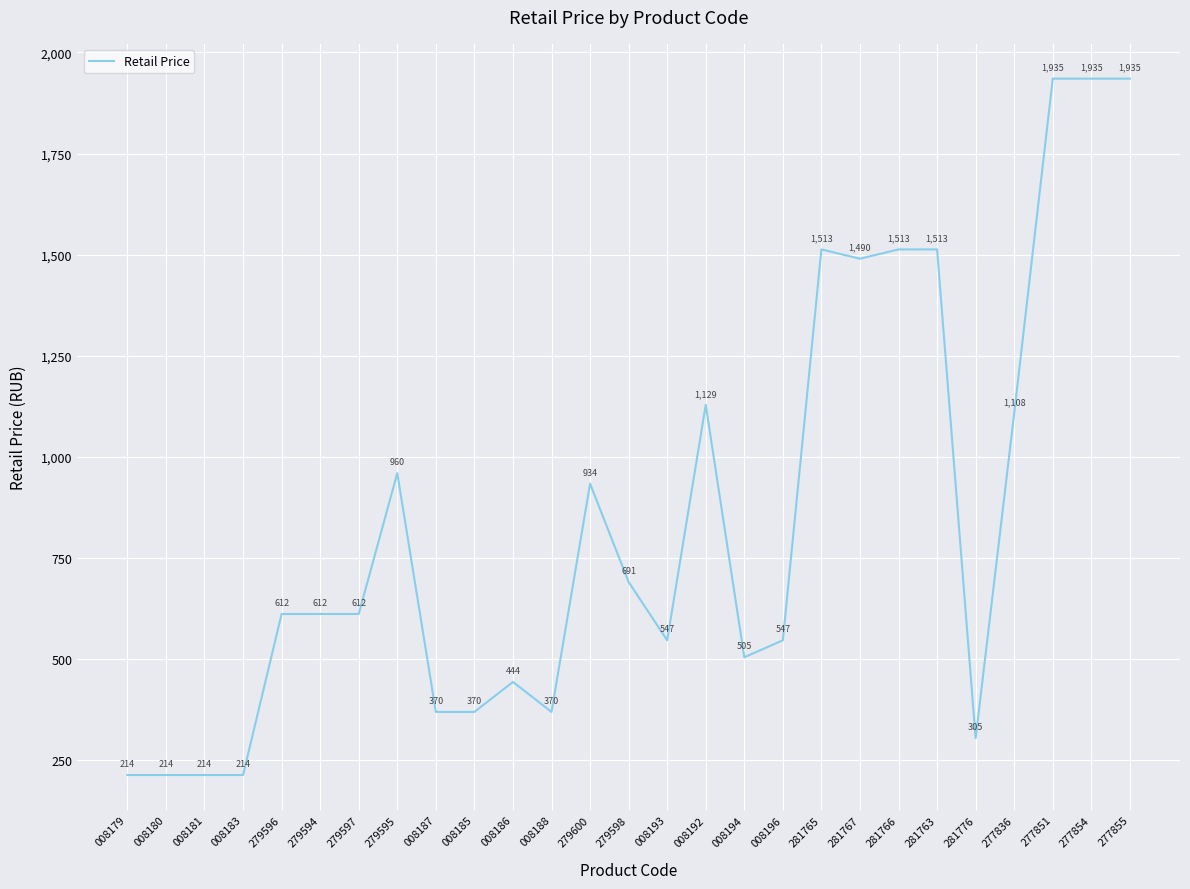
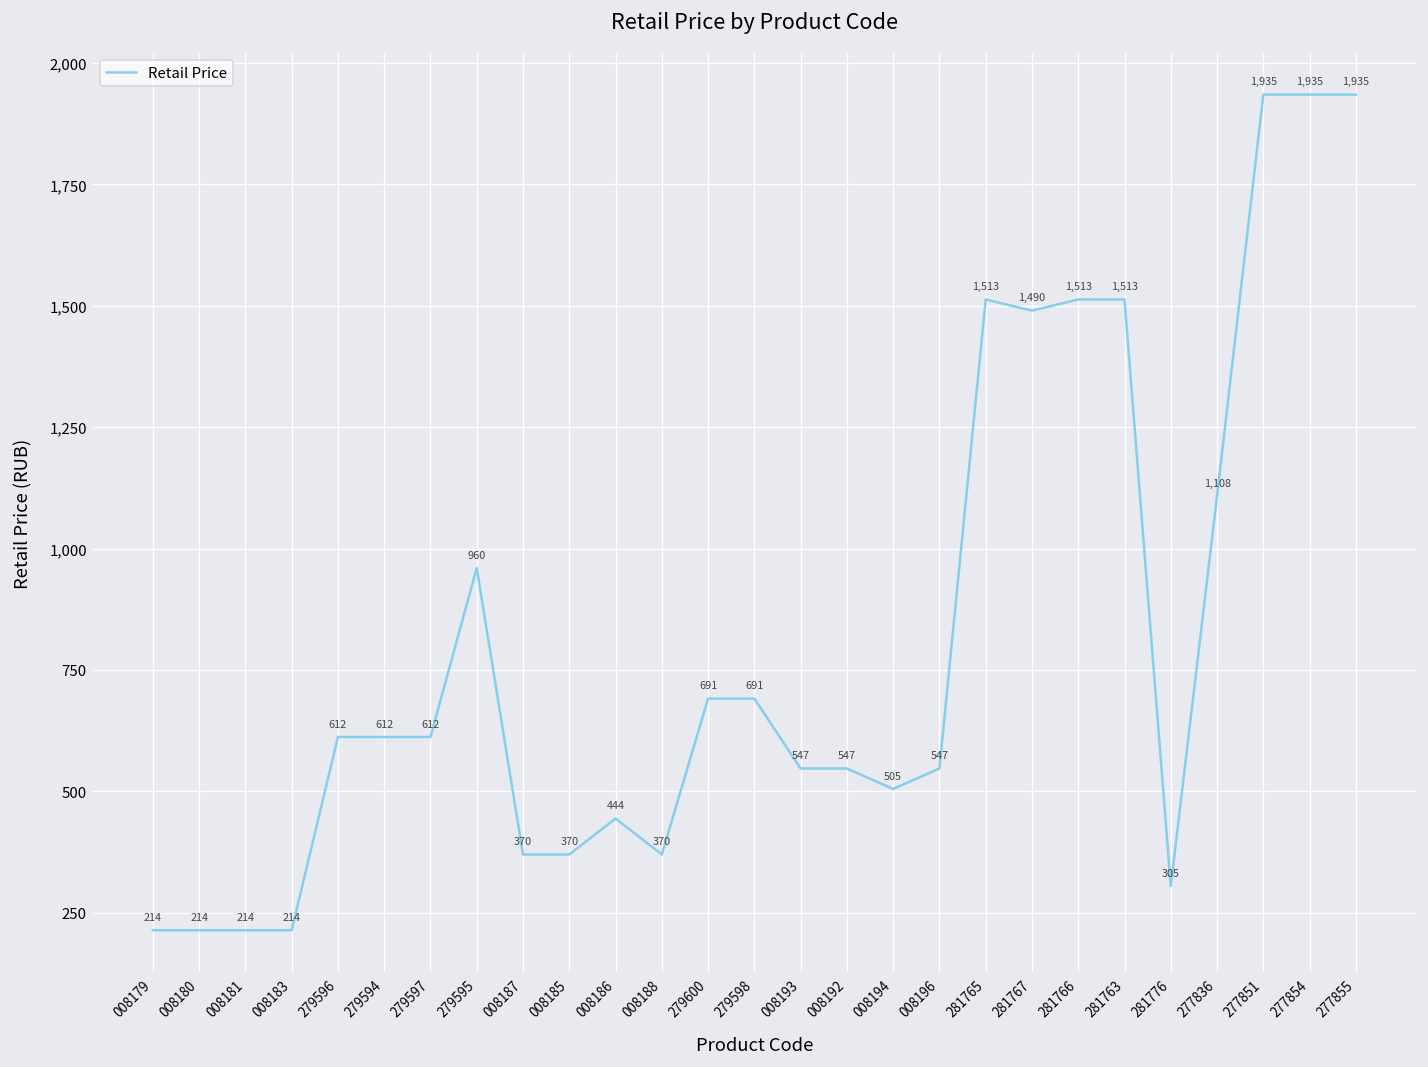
279600: 934 -> 691
008192: 1,129 -> 547
